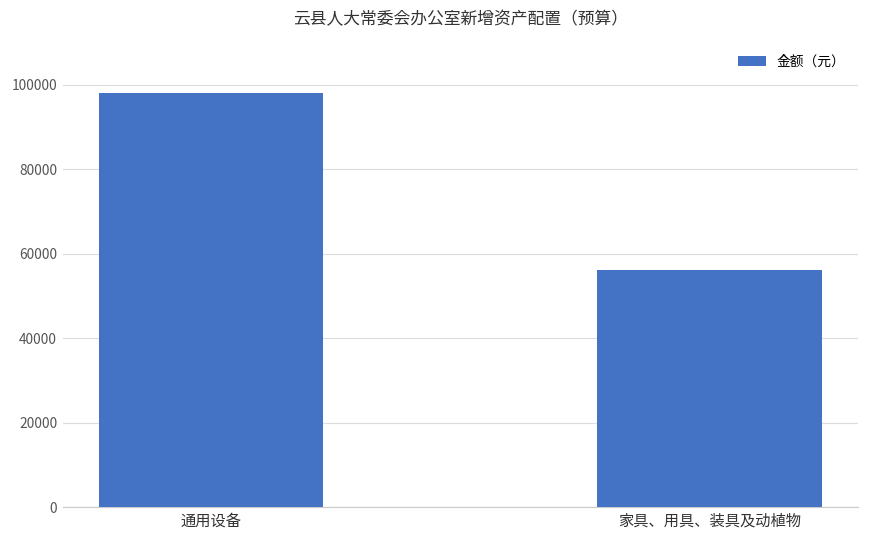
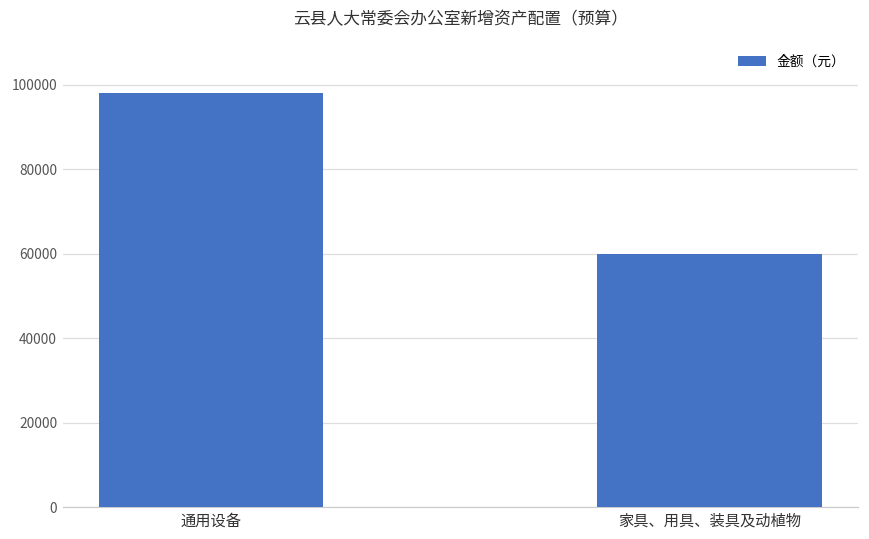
家具、用具、装具及动植物: 56000 -> 60000
